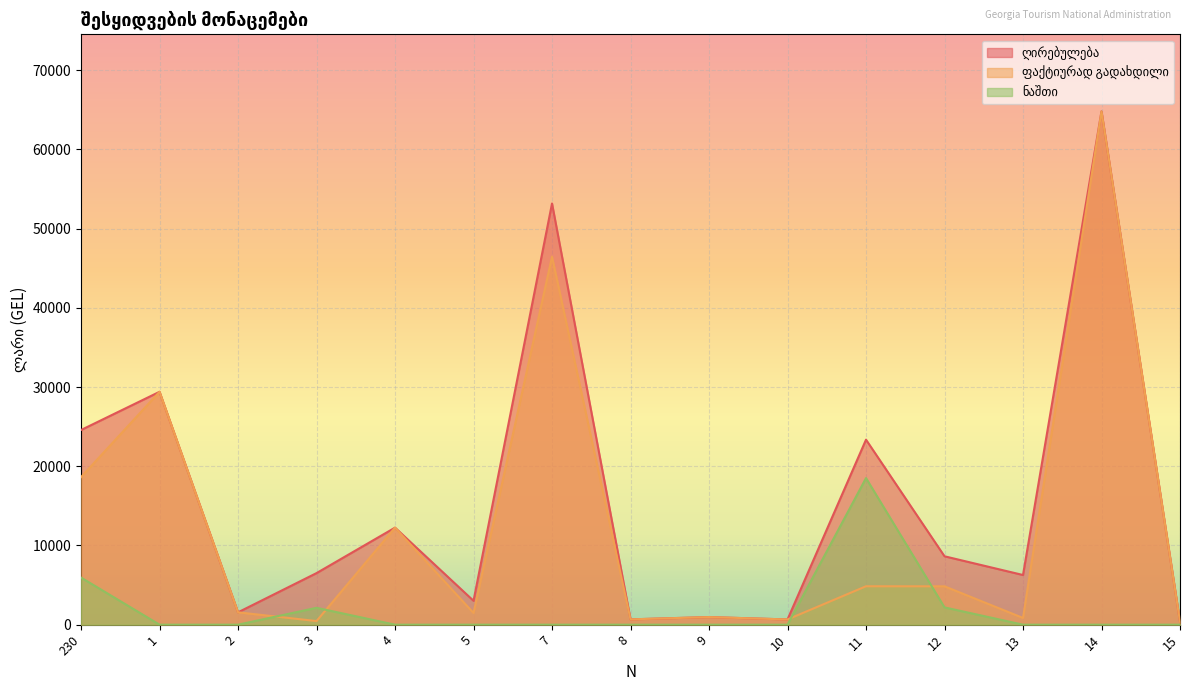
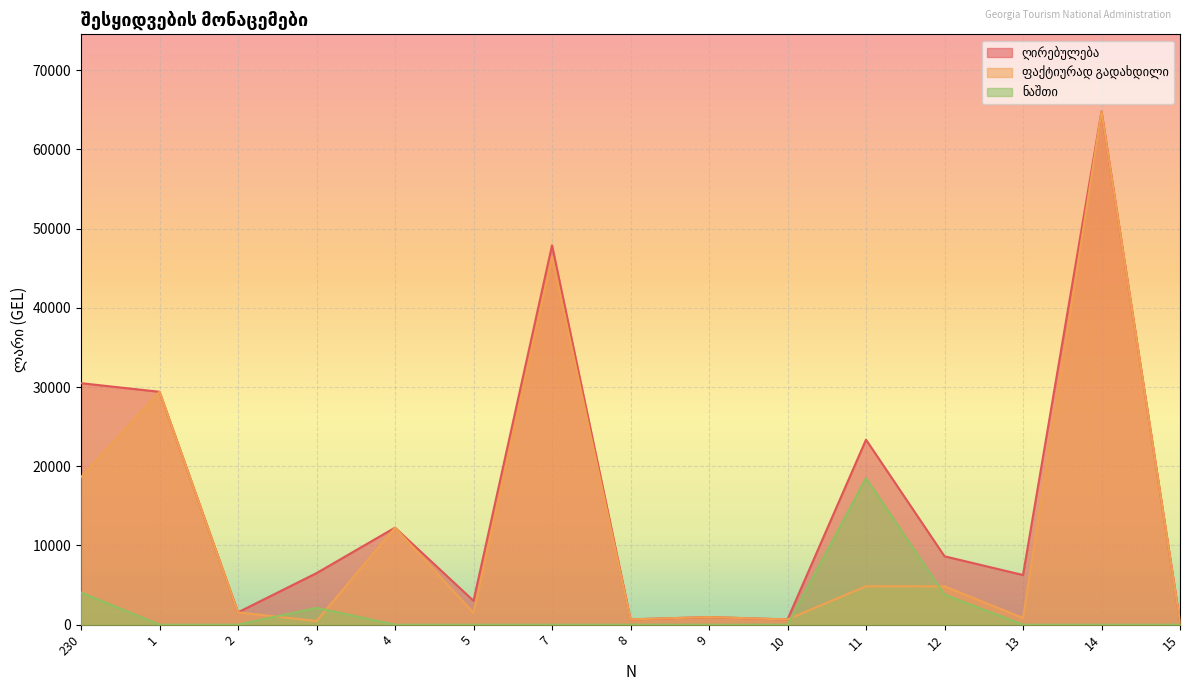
ღირებულება, 230: 25000 -> 30000
ნაშთი, 230: 6000 -> 4000
ღირებულება, 7: 53000 -> 48000
ნაშთი, 12: 2000 -> 4000
